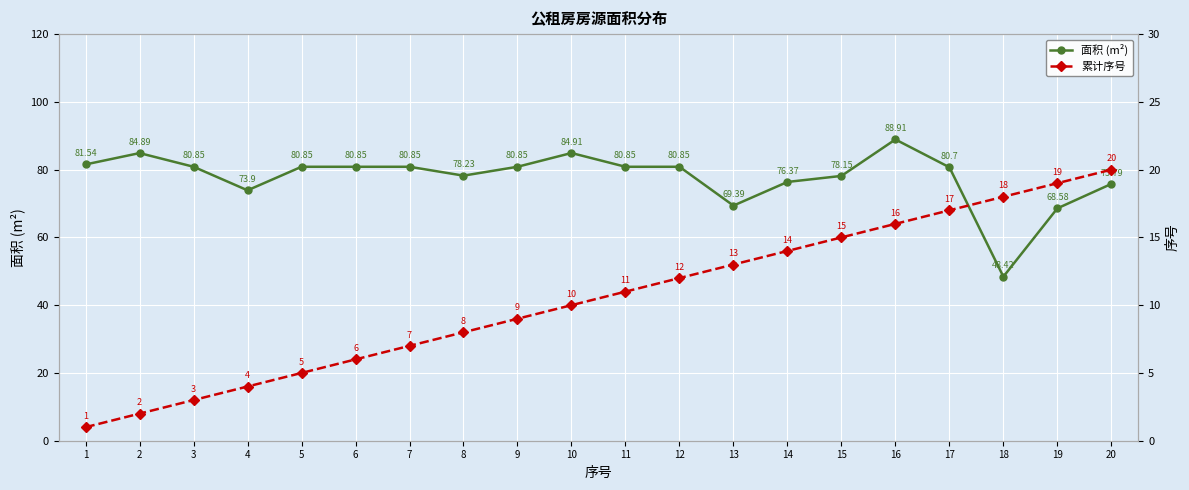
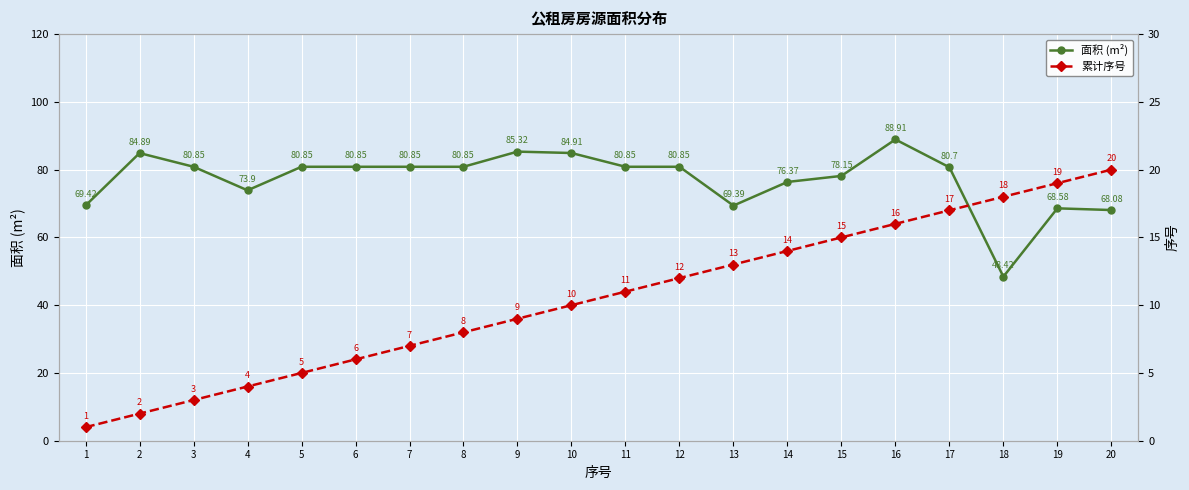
面积 (m²), 1: 81.54 -> 69.42
面积 (m²), 8: 78.23 -> 80.85
面积 (m²), 9: 80.85 -> 85.32
面积 (m²), 20: 75.79 -> 68.08
